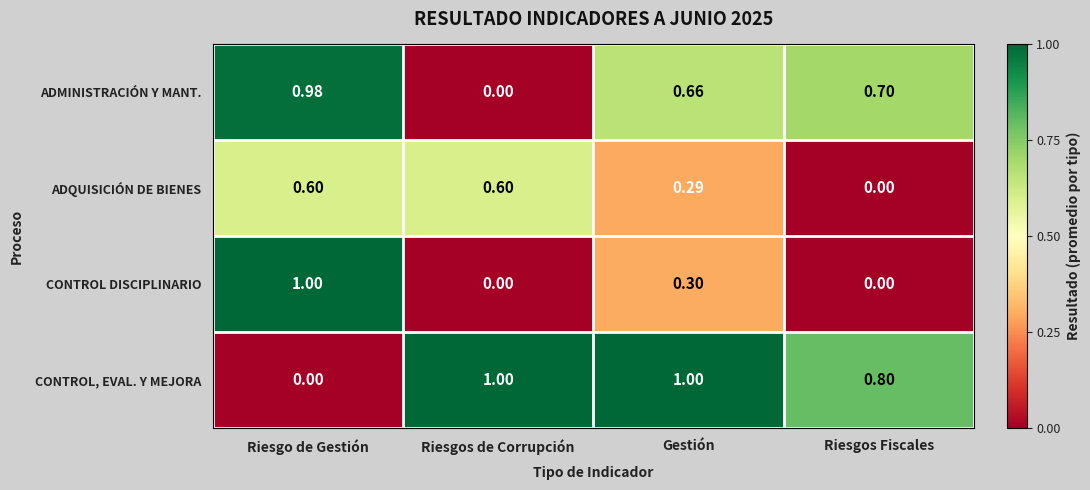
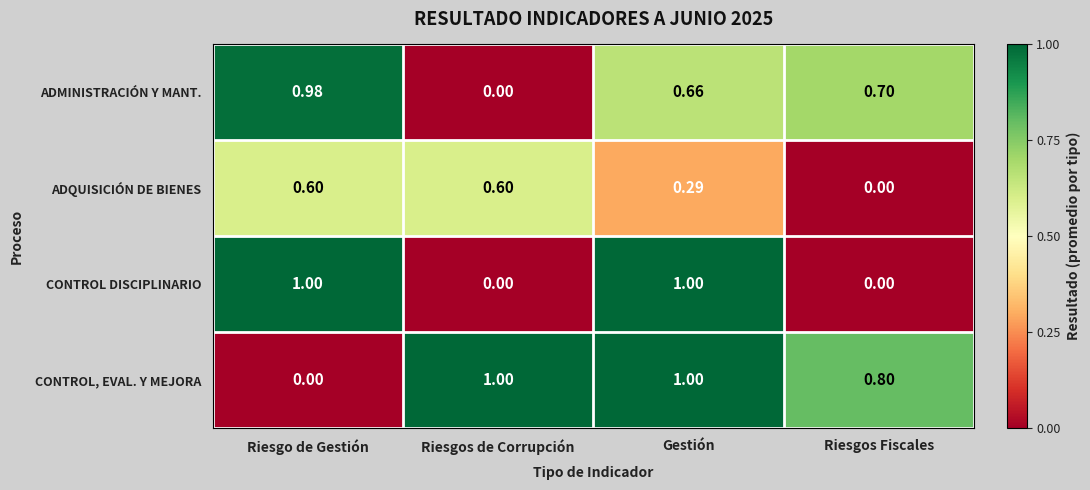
CONTROL DISCIPLINARIO, Gestión: 0.30 -> 1.00
